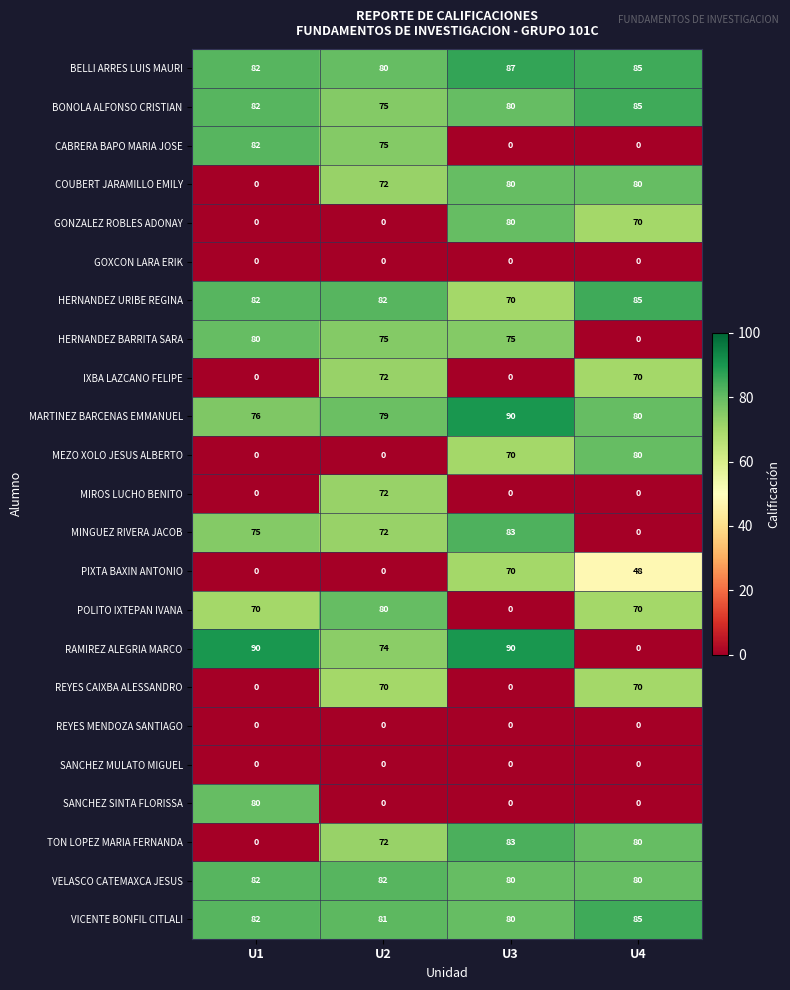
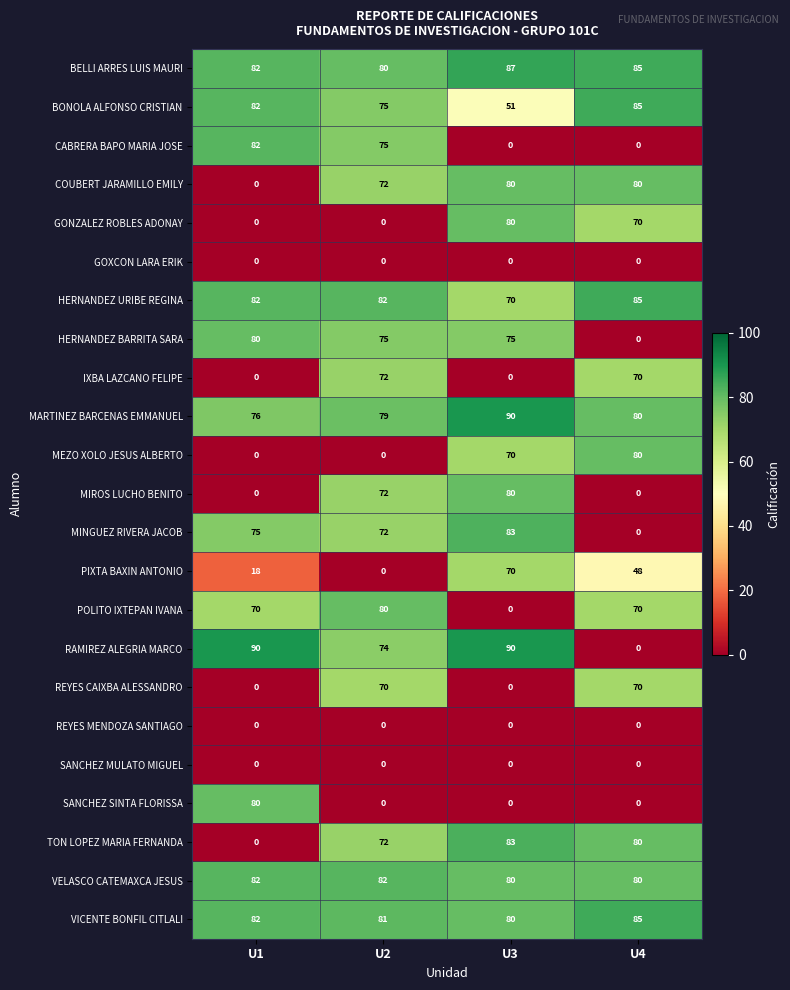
BONOLA ALFONSO CRISTIAN, U3: 80 -> 51
MIROS LUCHO BENITO, U3: 0 -> 80
PIXTA BAXIN ANTONIO, U1: 0 -> 18
